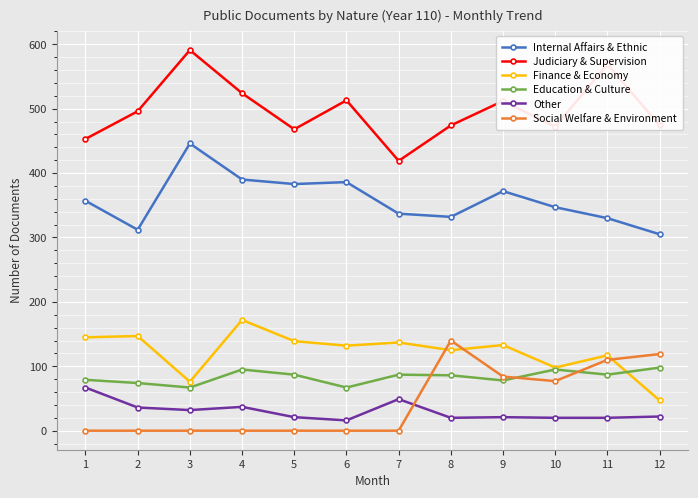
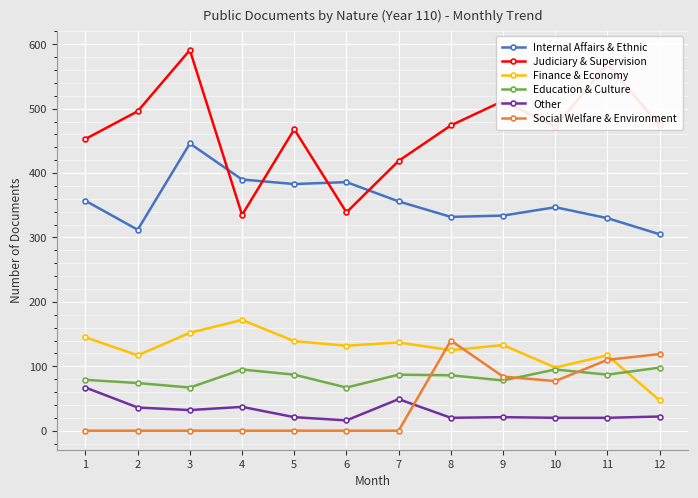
Finance & Economy, 2: 150 -> 120
Finance & Economy, 3: 80 -> 150
Judiciary & Supervision, 4: 520 -> 340
Judiciary & Supervision, 6: 510 -> 340
Internal Affairs & Ethnic, 7: 340 -> 360
Internal Affairs & Ethnic, 9: 370 -> 330
